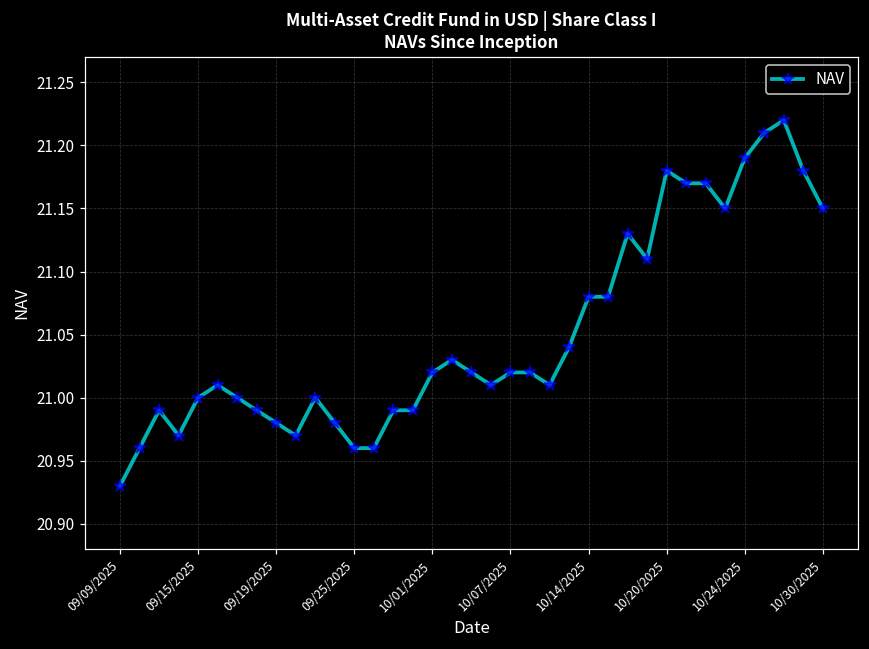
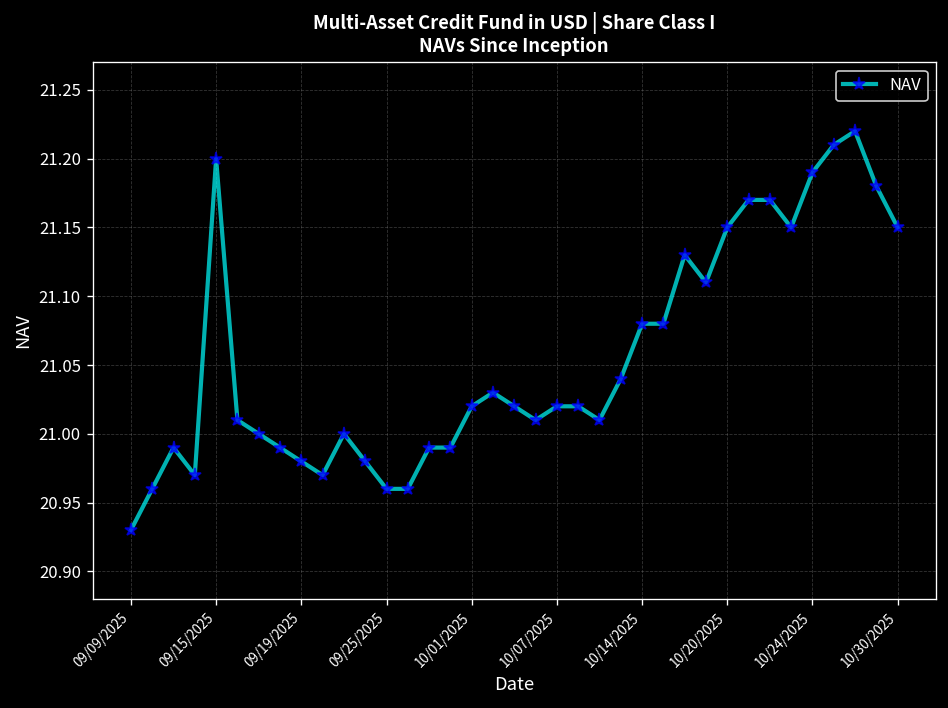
09/15/2025: 21.0 -> 21.2
10/20/2025: 21.18 -> 21.15
